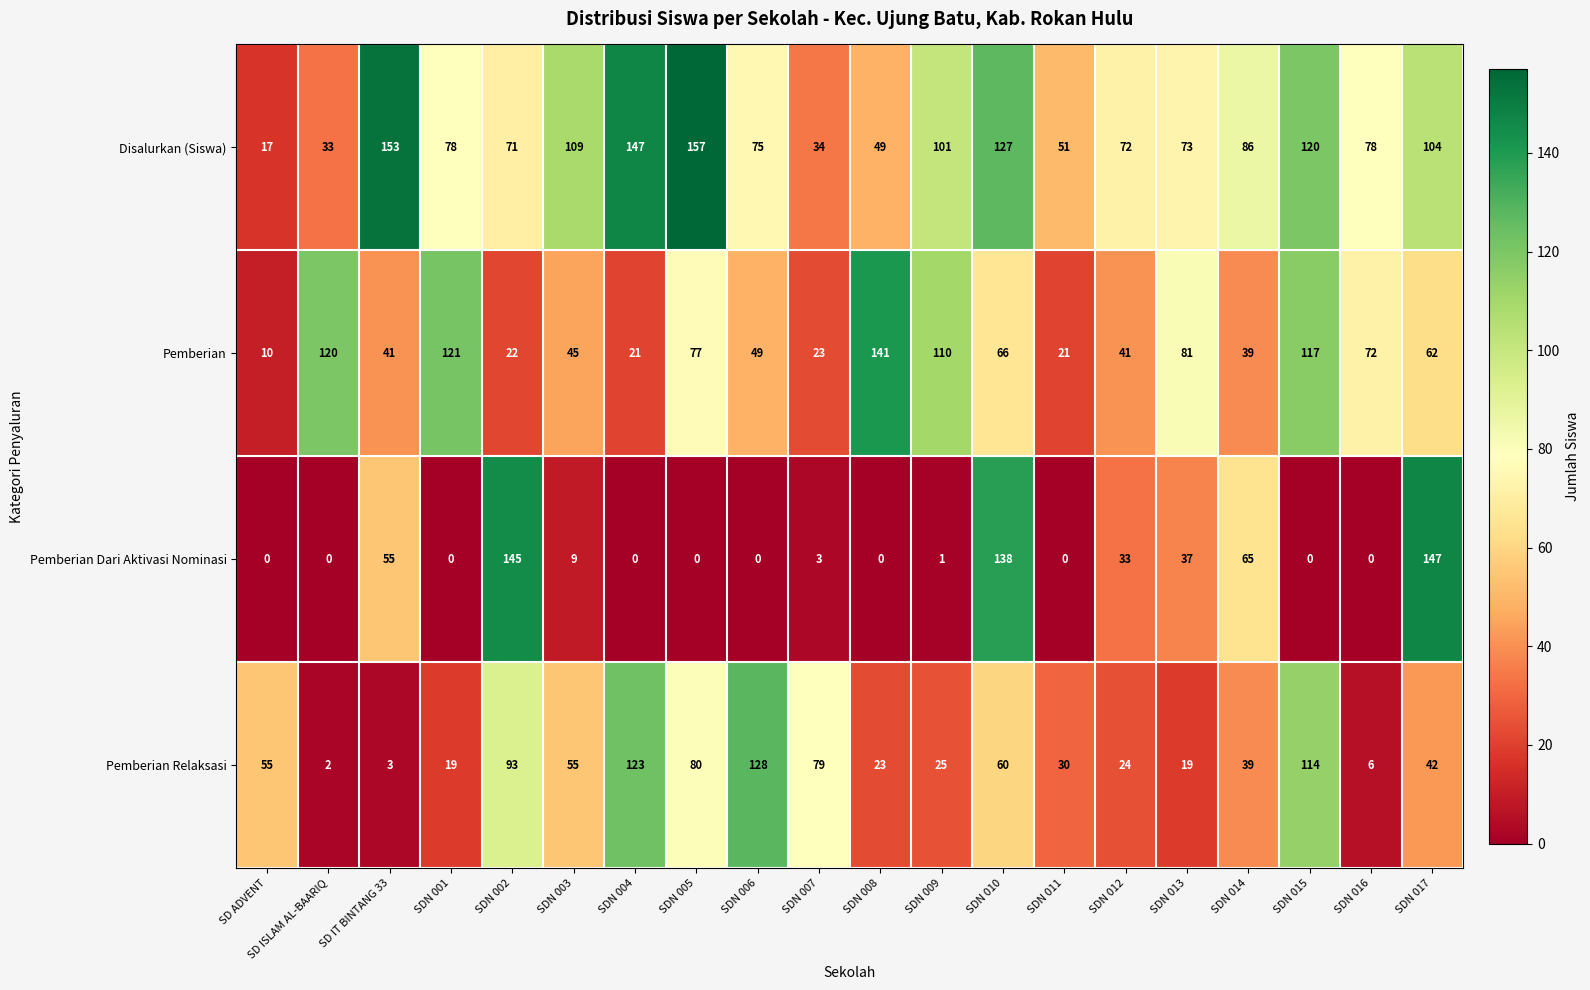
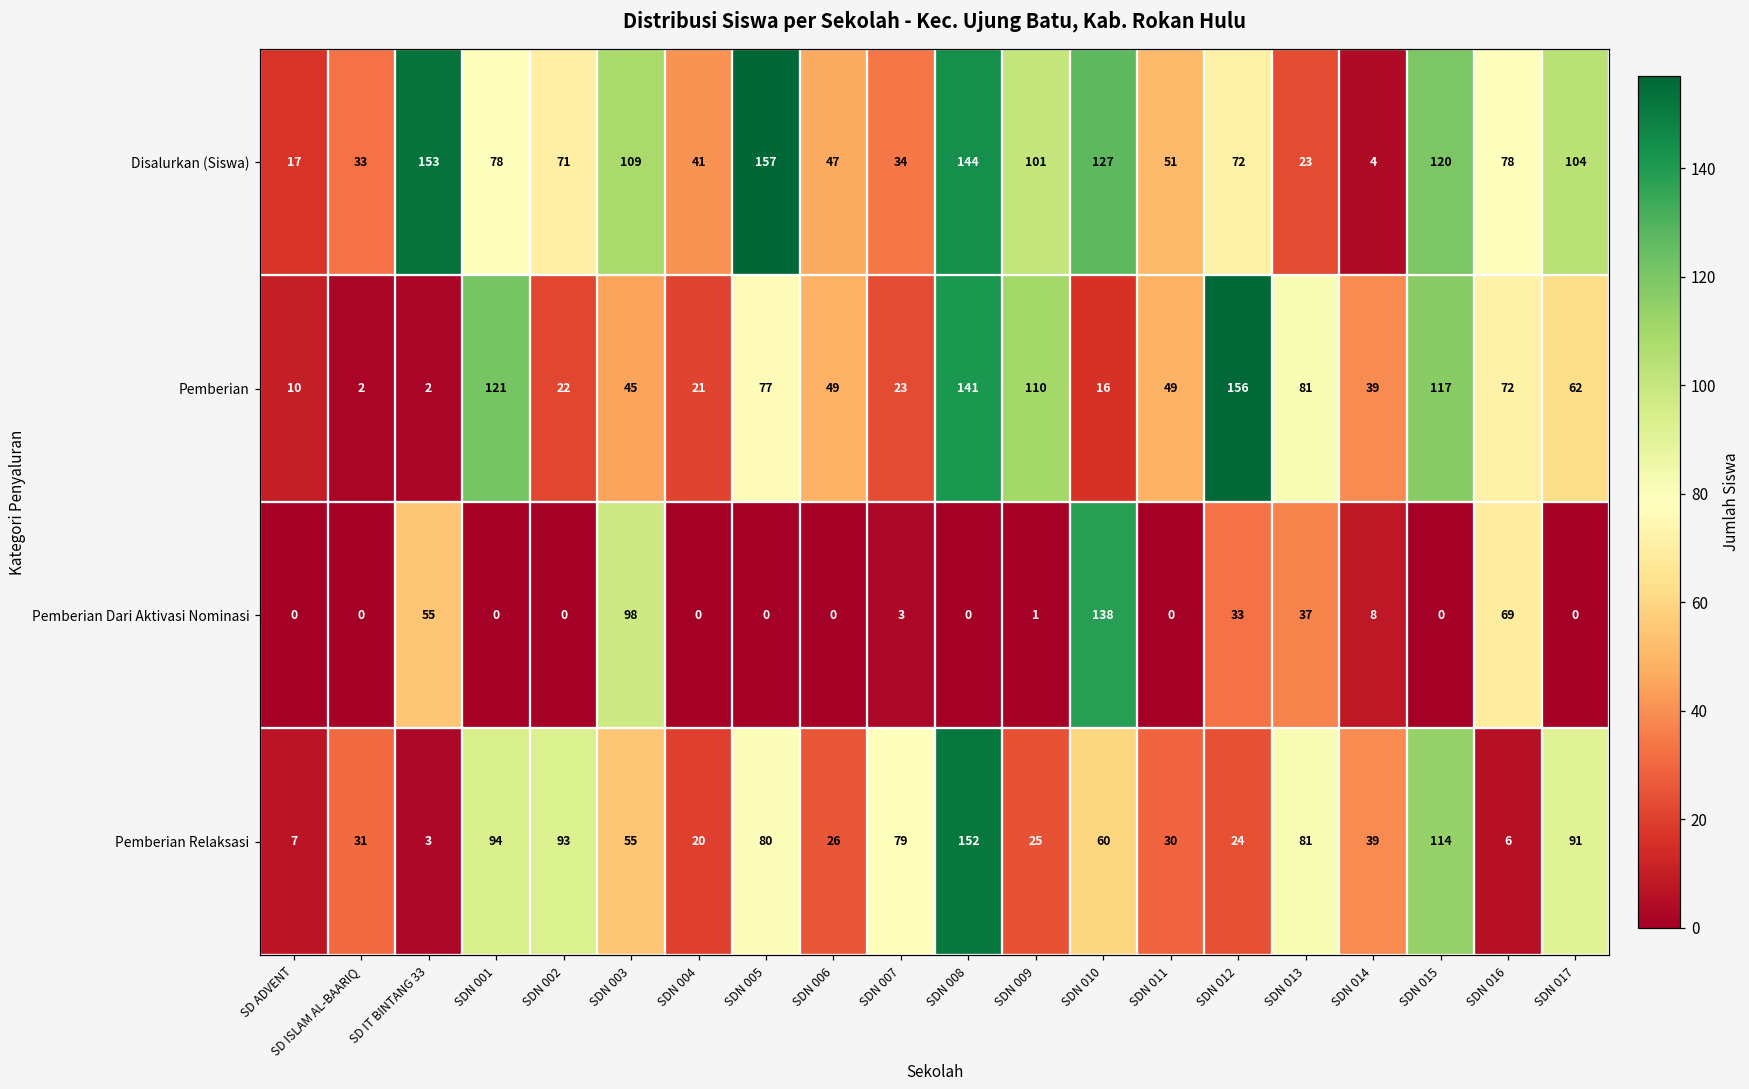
Disalurkan (Siswa), SDN 004: 147 -> 41
Disalurkan (Siswa), SDN 006: 75 -> 47
Disalurkan (Siswa), SDN 008: 49 -> 144
Disalurkan (Siswa), SDN 013: 73 -> 23
Disalurkan (Siswa), SDN 014: 86 -> 4
Pemberian, SD ISLAM AL-BAARIQ: 120 -> 2
Pemberian, SD IT BINTANG 33: 41 -> 2
Pemberian, SDN 010: 66 -> 16
Pemberian, SDN 011: 21 -> 49
Pemberian, SDN 012: 41 -> 156
Pemberian Dari Aktivasi Nominasi, SDN 002: 145 -> 0
Pemberian Dari Aktivasi Nominasi, SDN 003: 9 -> 98
Pemberian Dari Aktivasi Nominasi, SDN 014: 65 -> 8
Pemberian Dari Aktivasi Nominasi, SDN 016: 0 -> 69
Pemberian Dari Aktivasi Nominasi, SDN 017: 147 -> 0
Pemberian Relaksasi, SD ADVENT: 55 -> 7
Pemberian Relaksasi, SD ISLAM AL-BAARIQ: 2 -> 31
Pemberian Relaksasi, SDN 001: 19 -> 94
Pemberian Relaksasi, SDN 004: 123 -> 20
Pemberian Relaksasi, SDN 006: 128 -> 26
Pemberian Relaksasi, SDN 008: 23 -> 152
Pemberian Relaksasi, SDN 013: 19 -> 81
Pemberian Relaksasi, SDN 017: 42 -> 91
